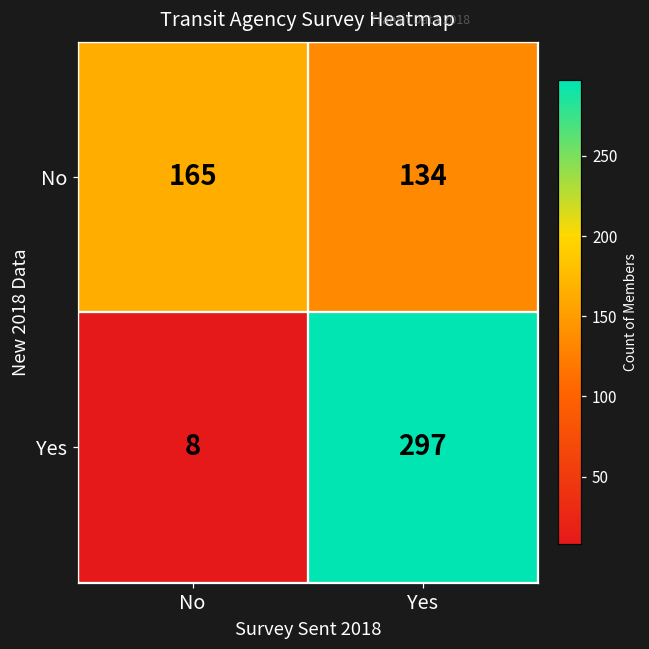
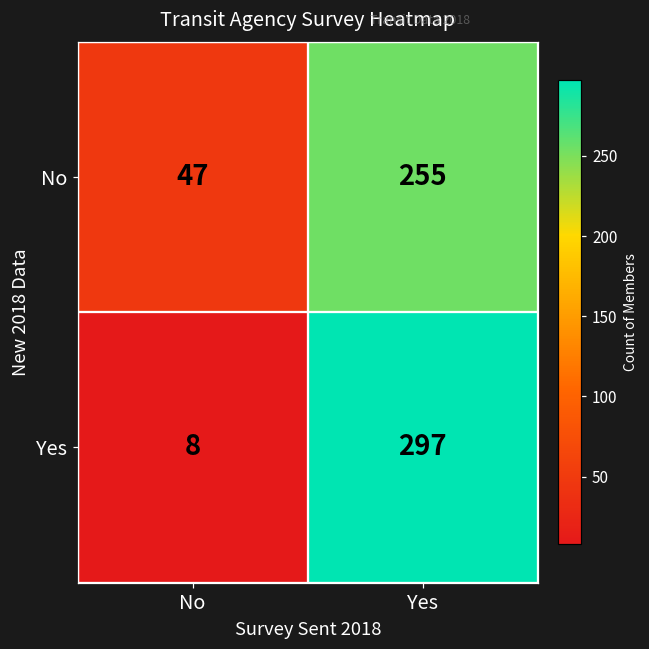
No, No: 165 -> 47
No, Yes: 134 -> 255
